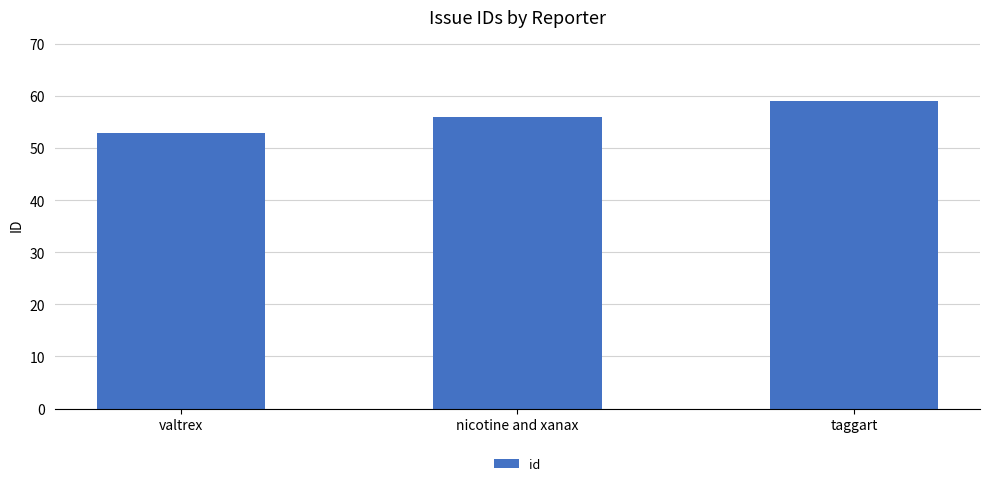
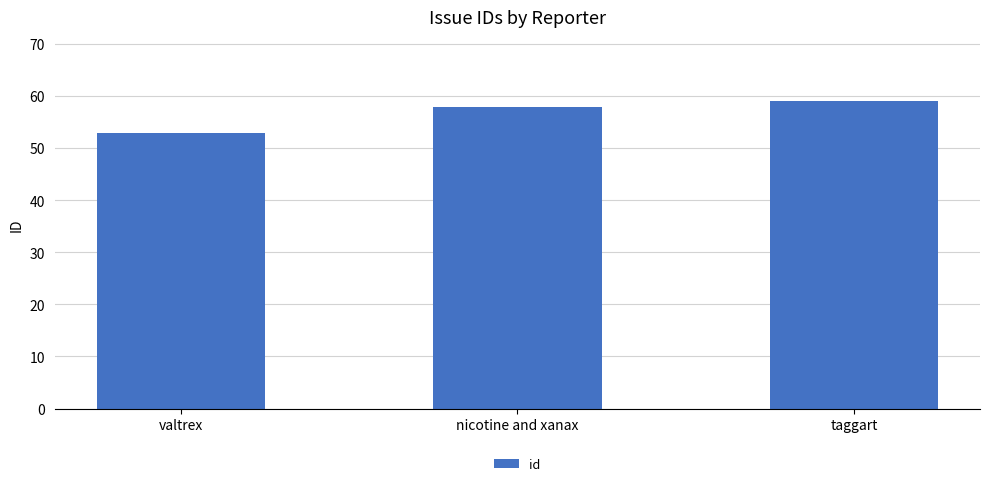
nicotine and xanax: 56 -> 58
